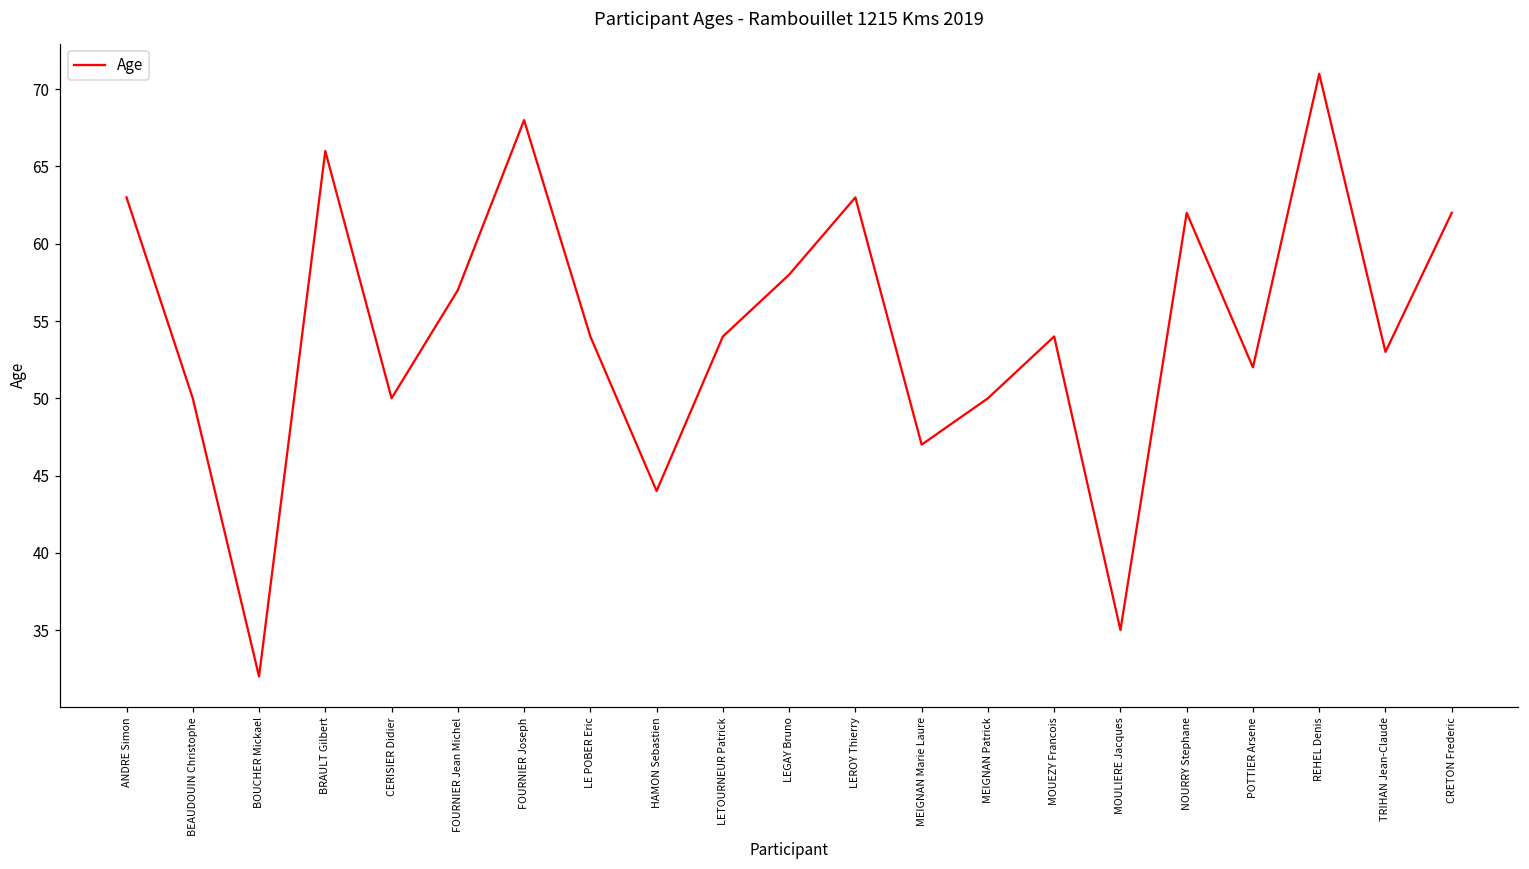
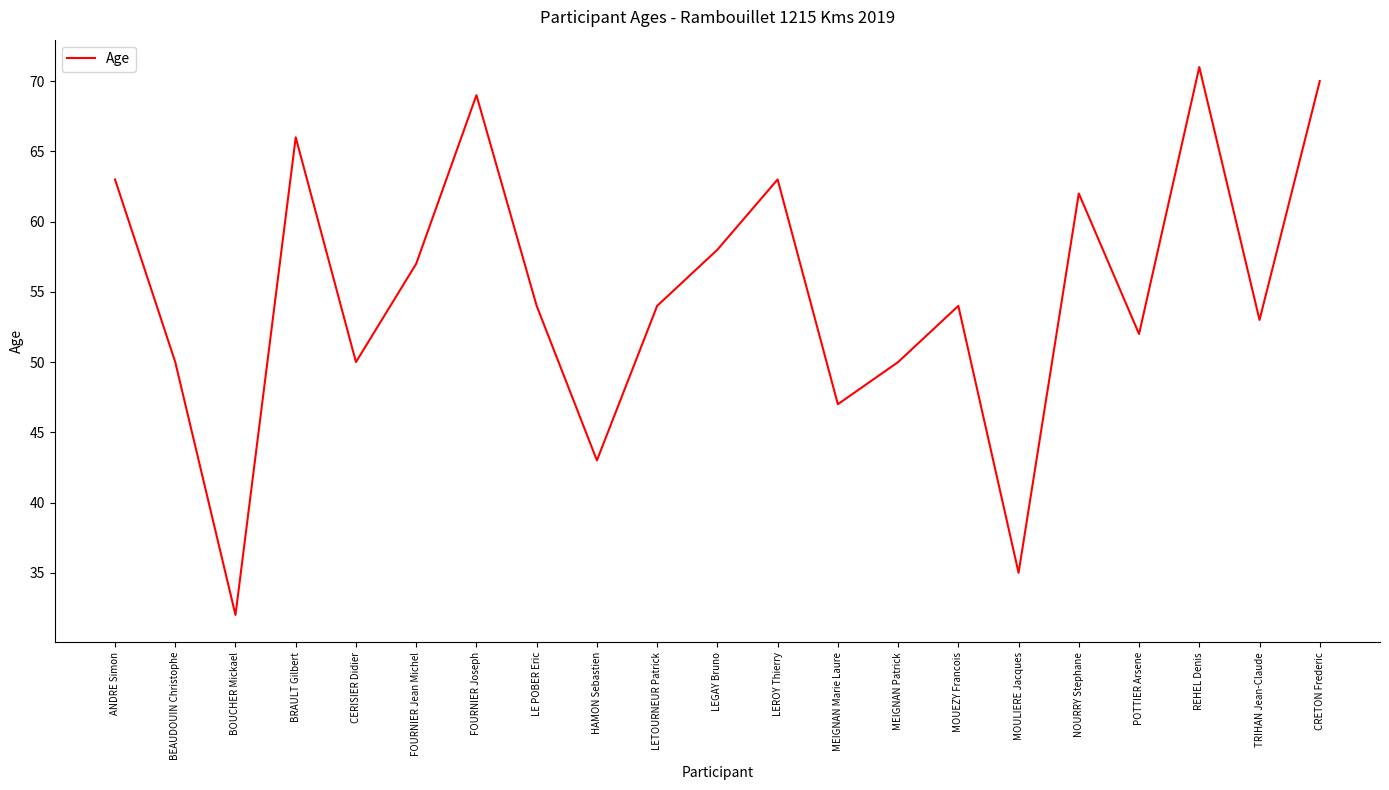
FOURNIER Joseph: 68 -> 69
HAMON Sebastien: 44 -> 43
CRETON Frederic: 62 -> 70
